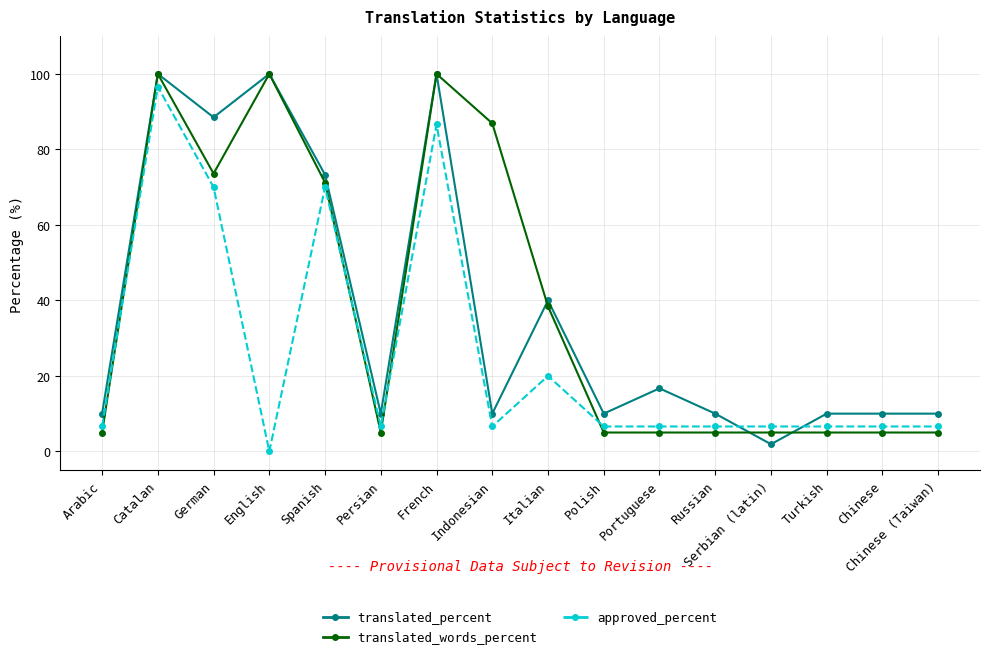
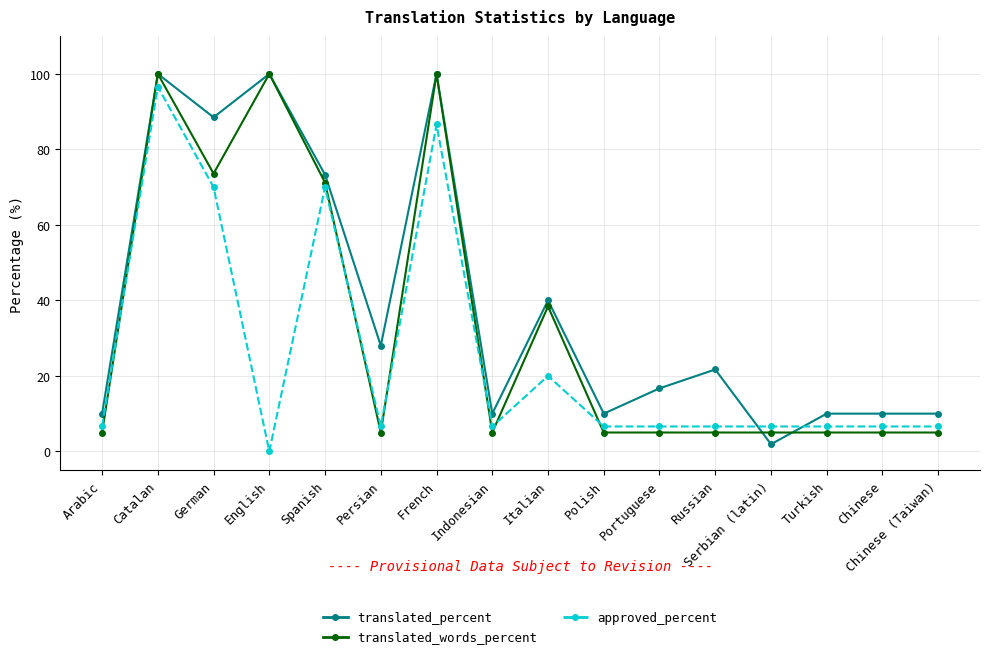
translated_percent, Persian: 10 -> 28
translated_words_percent, Indonesian: 87 -> 5
translated_percent, Russian: 10 -> 22
